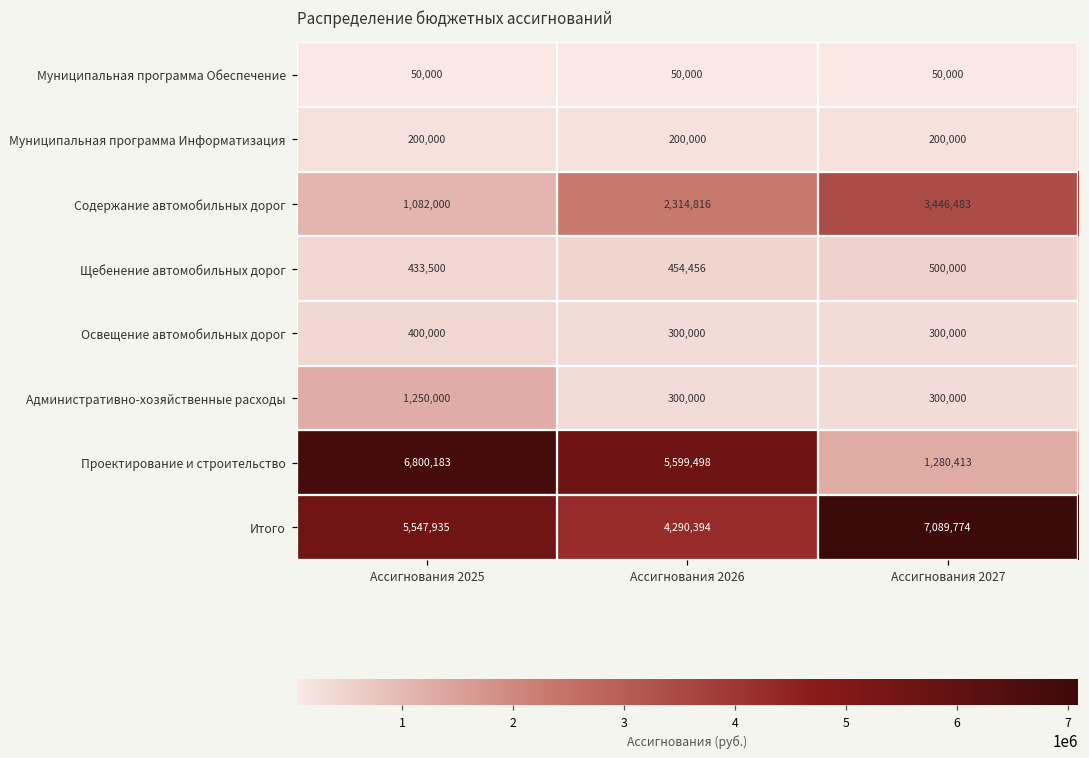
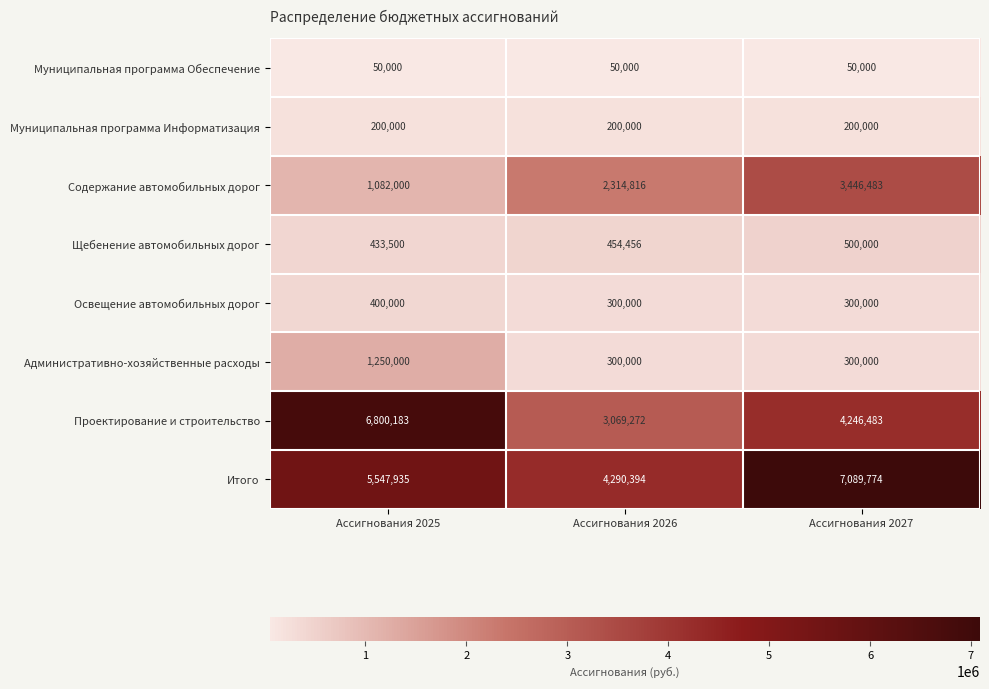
Проектирование и строительство, Ассигнования 2026: 5,599,498 -> 3,069,272
Проектирование и строительство, Ассигнования 2027: 1,280,413 -> 4,246,483
